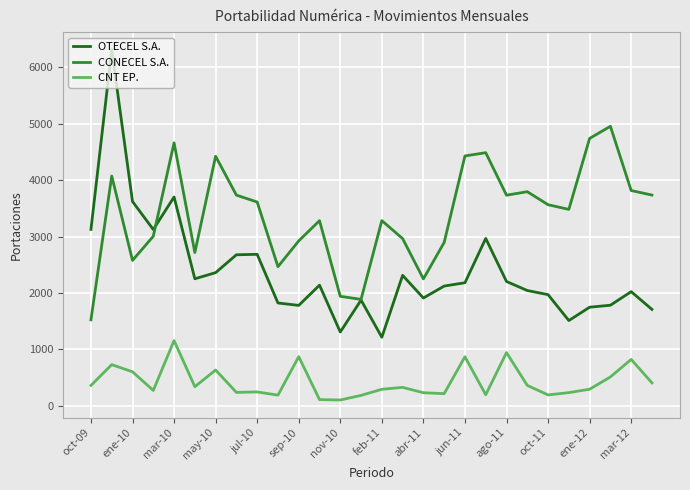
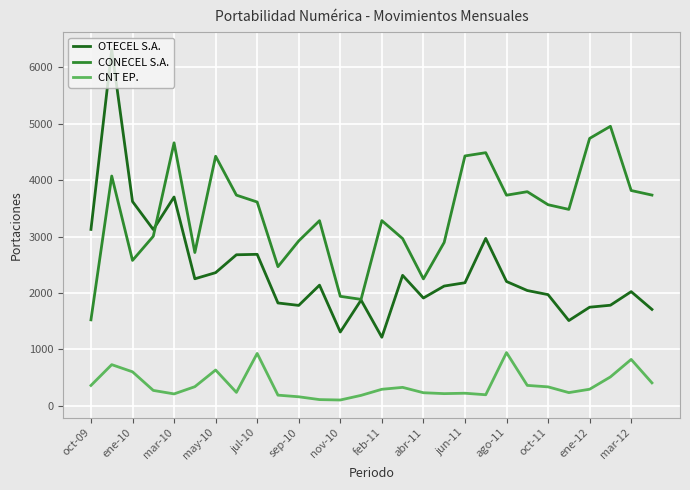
CNT EP., mar-10: 1200 -> 200
CNT EP., jul-10: 200 -> 900
CNT EP., sep-10: 900 -> 200
CNT EP., jun-11: 900 -> 200
CNT EP., oct-11: 200 -> 300
